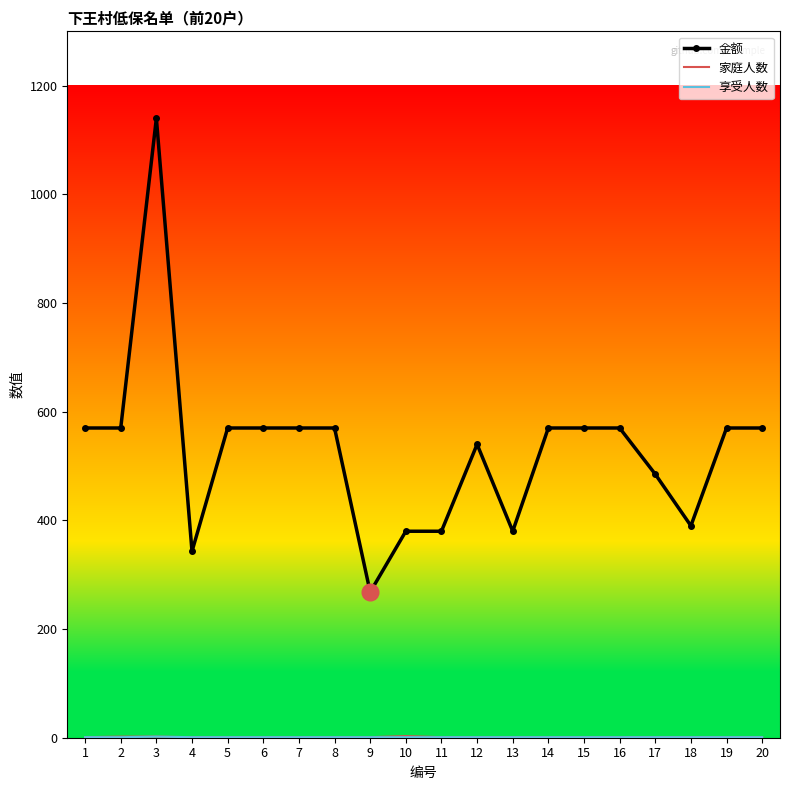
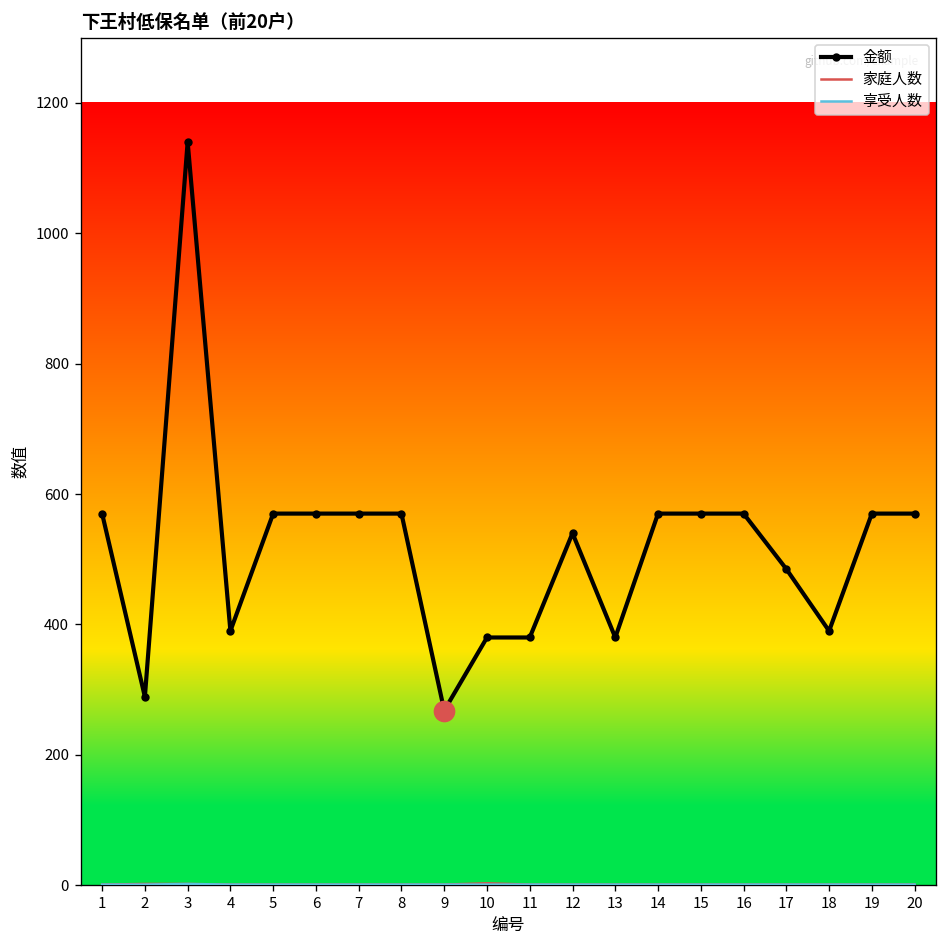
金额, 2: 570 -> 290
金额, 4: 340 -> 390
